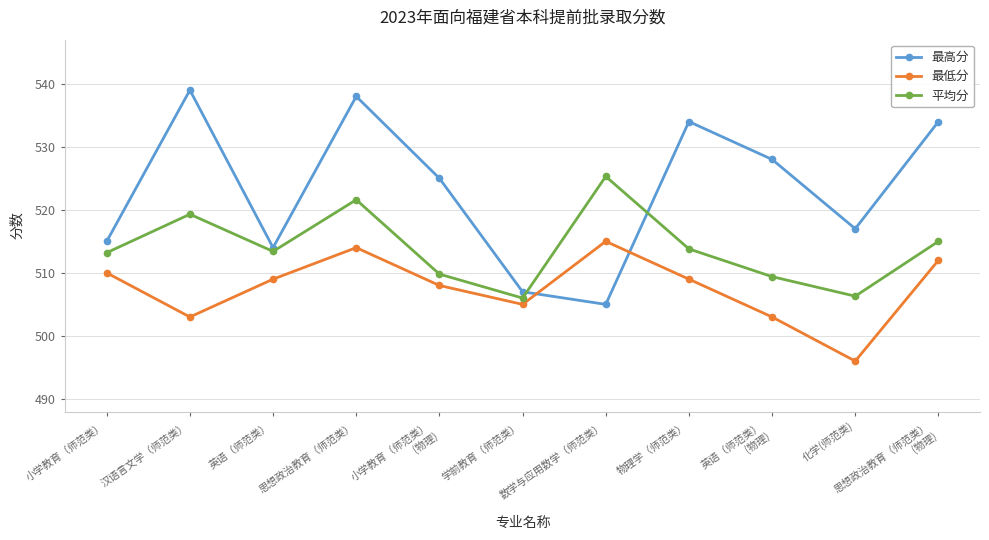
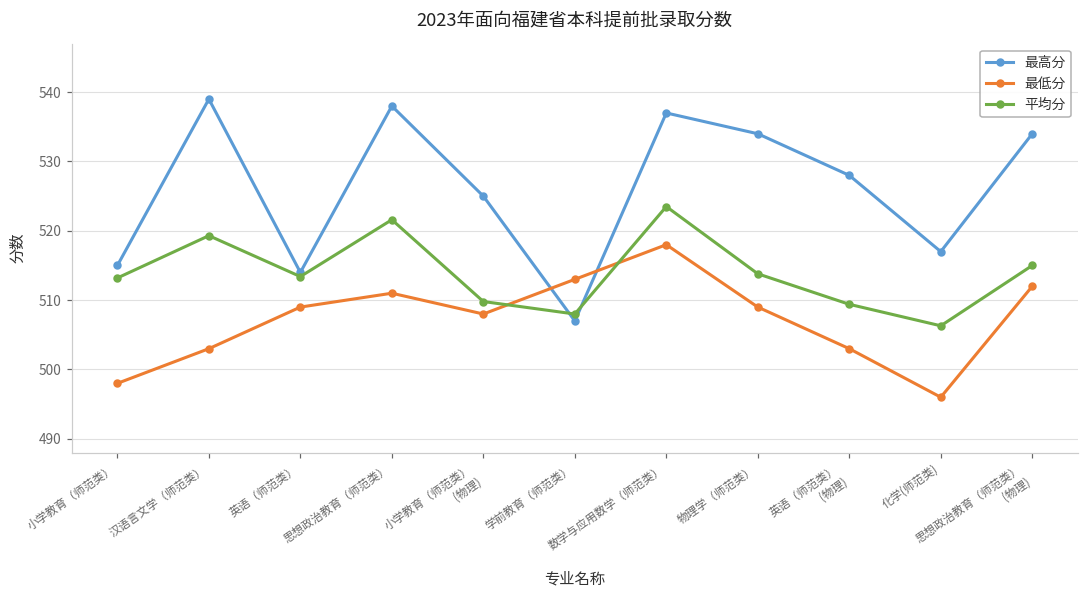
最低分, 小学教育（师范类）: 510 -> 498
最低分, 思想政治教育（师范类）: 514 -> 511
最低分, 学前教育（师范类）: 505 -> 513
平均分, 学前教育（师范类）: 506 -> 508
最高分, 数学与应用数学（师范类）: 505 -> 537
最低分, 数学与应用数学（师范类）: 515 -> 518
平均分, 数学与应用数学（师范类）: 525 -> 524
